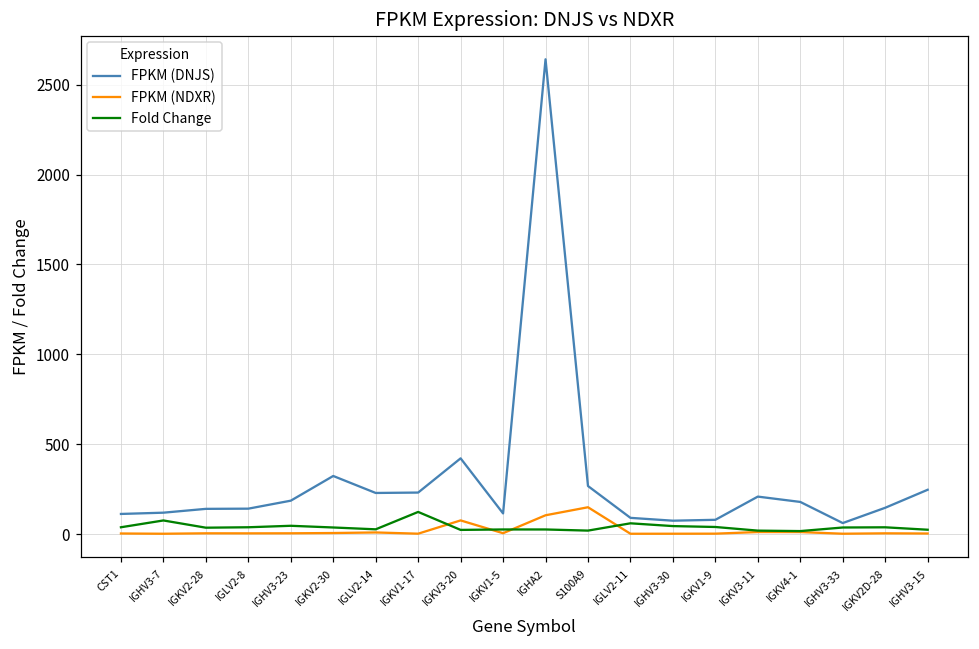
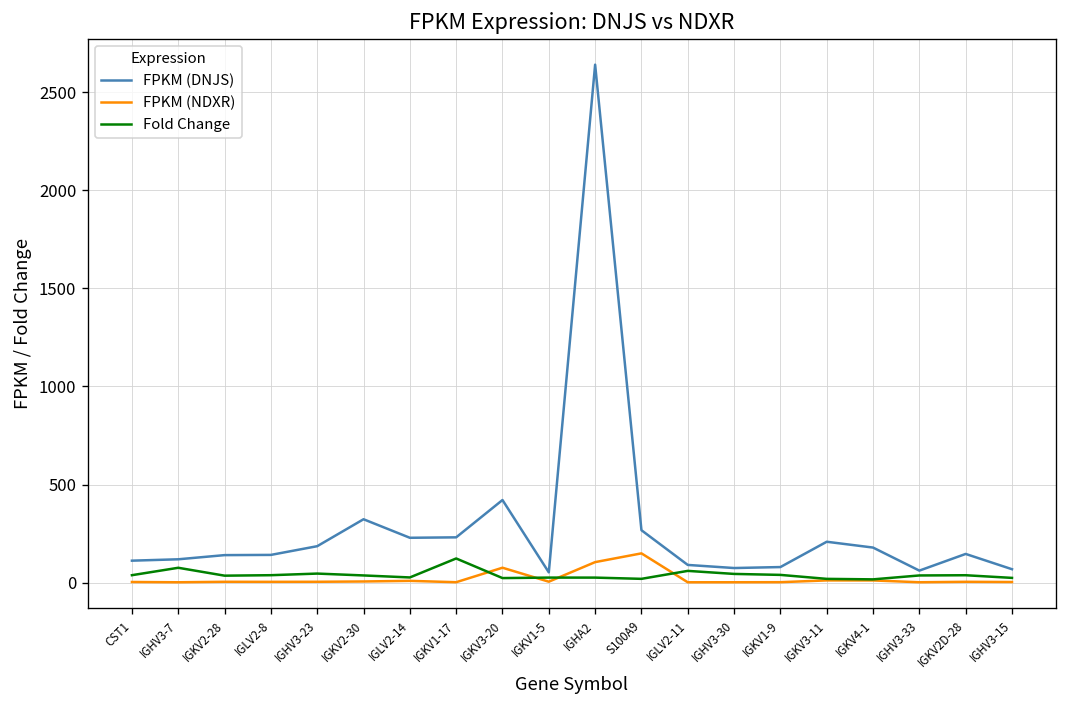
FPKM (DNJS), IGKV1-5: 110 -> 50
FPKM (DNJS), IGHV3-15: 250 -> 70
